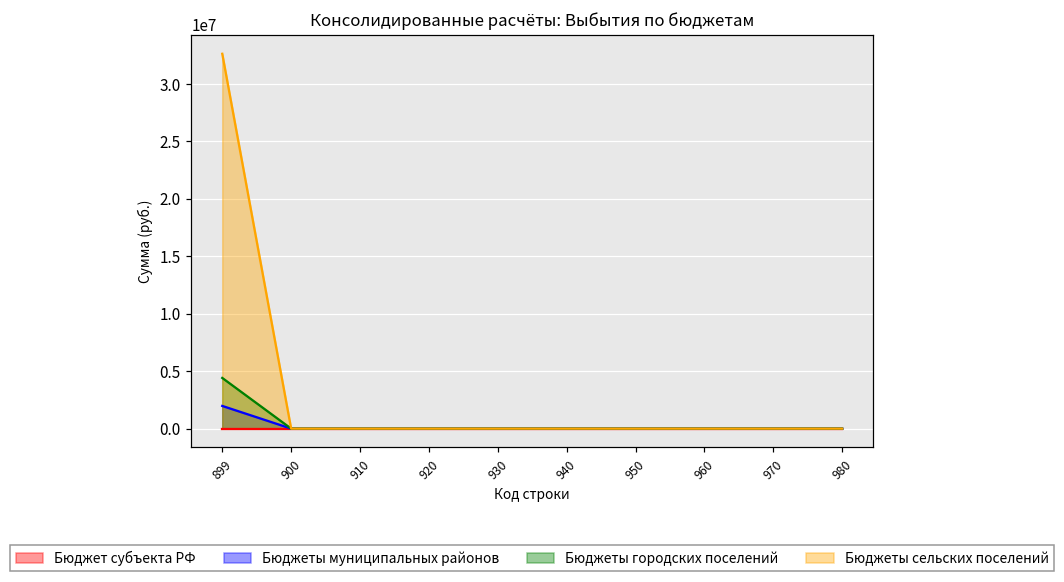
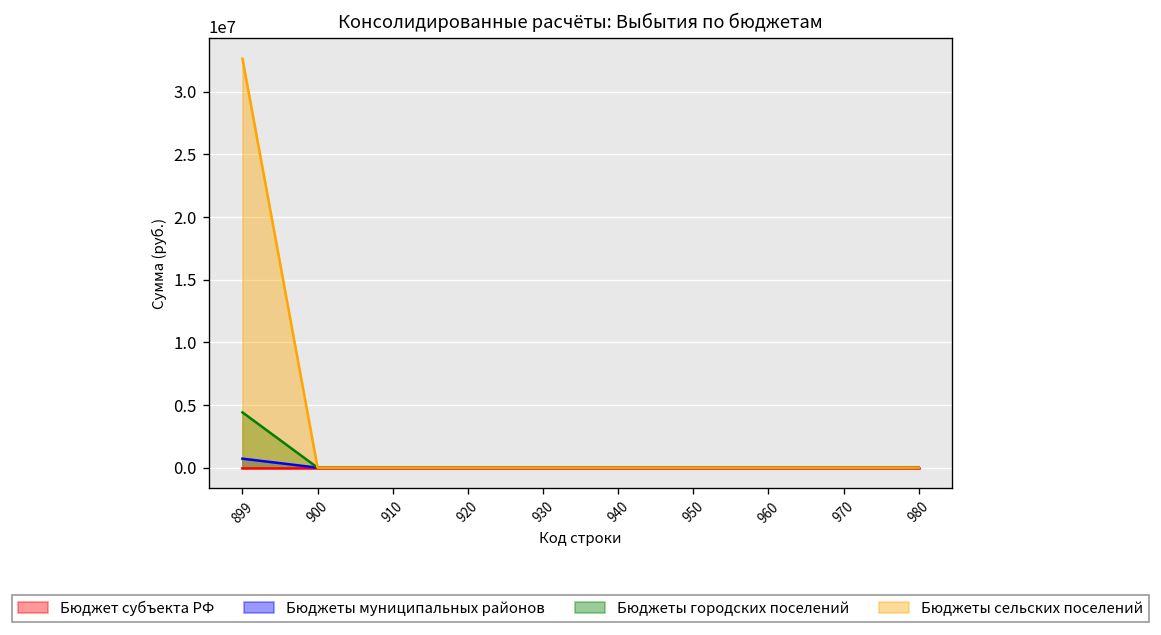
Бюджеты муниципальных районов, 899: 2000000 -> 700000
